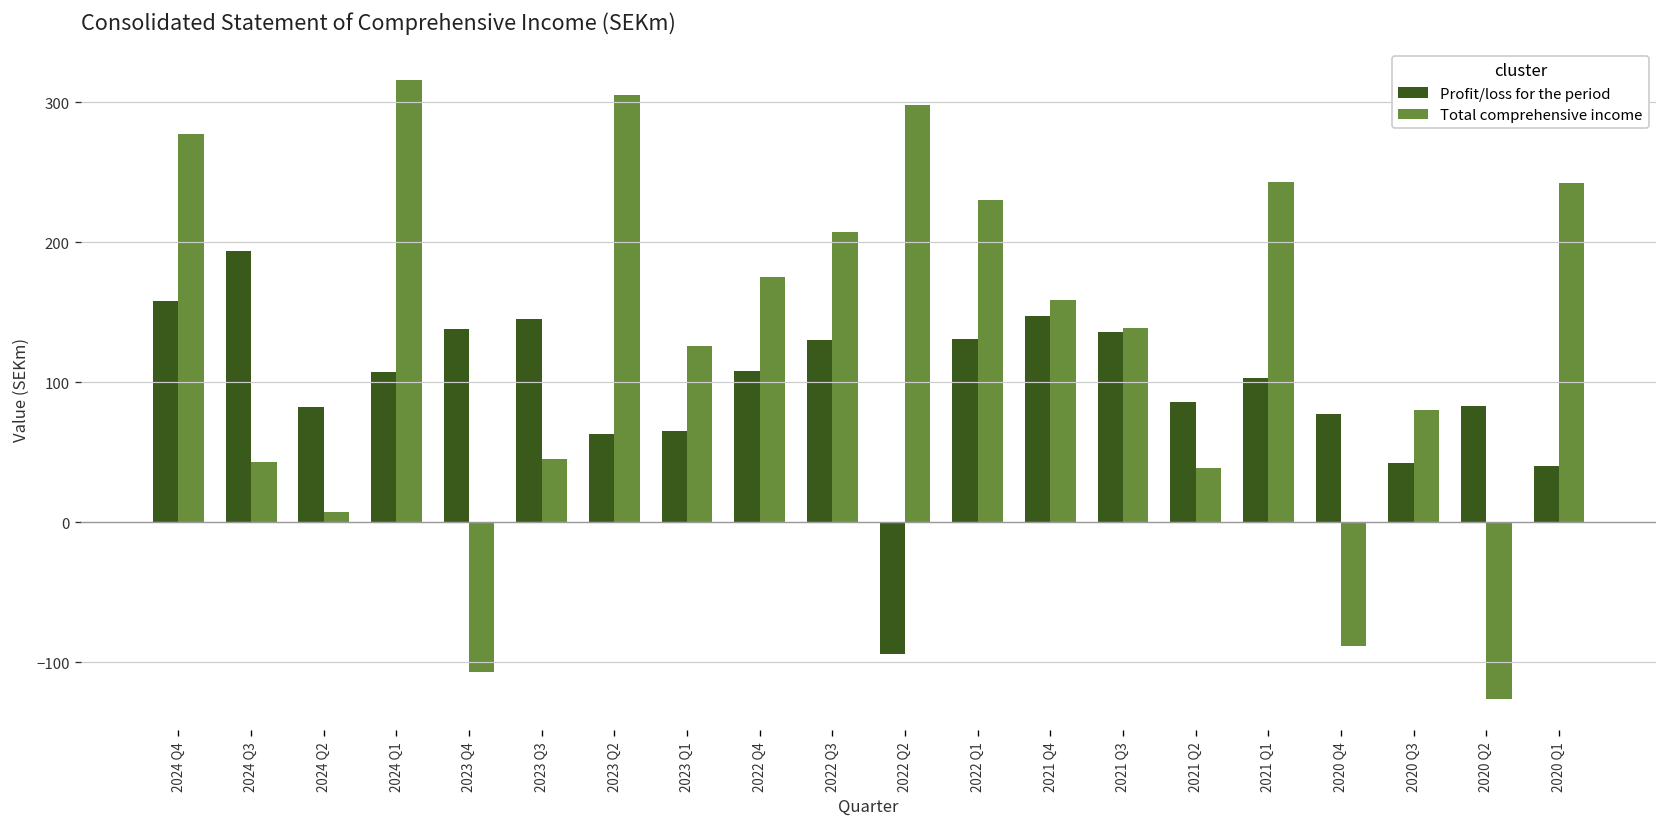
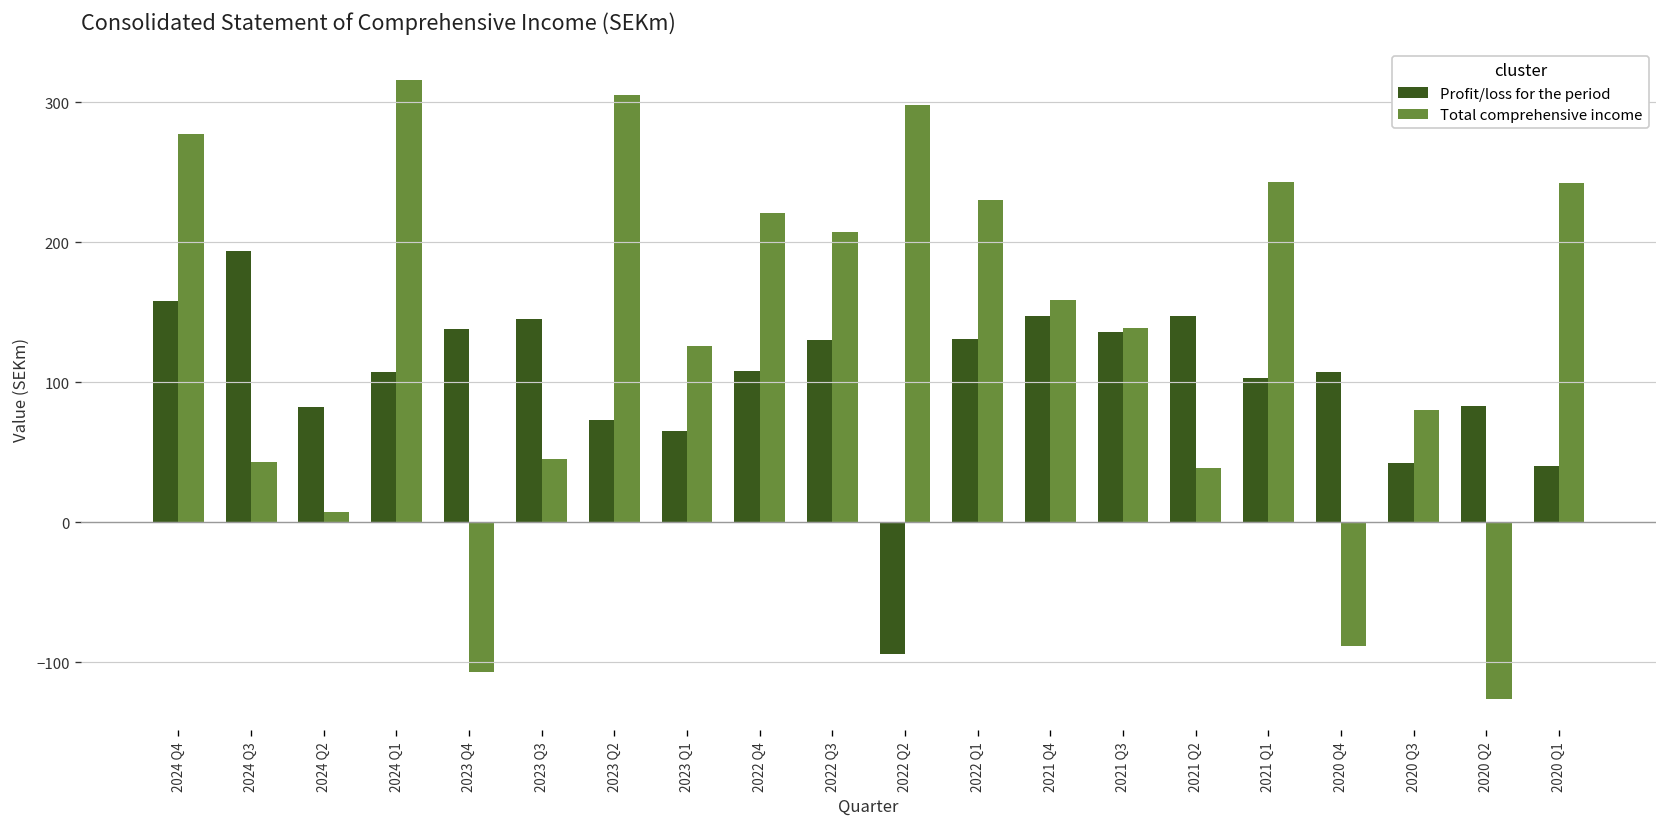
Profit/loss for the period, 2023 Q2: 63 -> 73
Total comprehensive income, 2022 Q4: 175 -> 221
Profit/loss for the period, 2021 Q2: 86 -> 147
Profit/loss for the period, 2020 Q4: 77 -> 107
